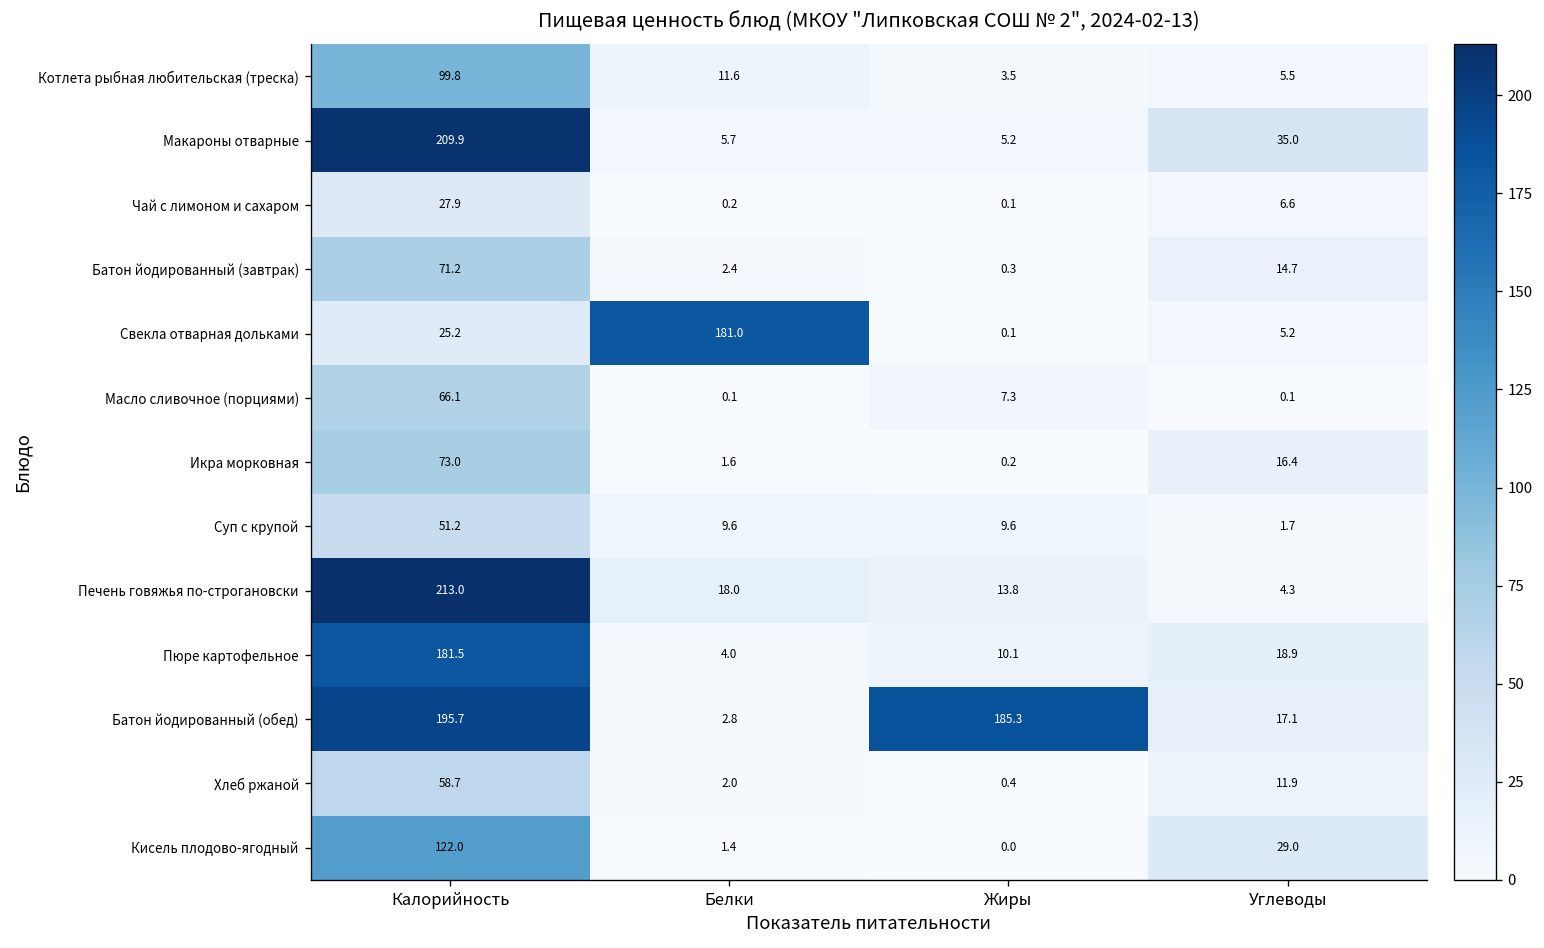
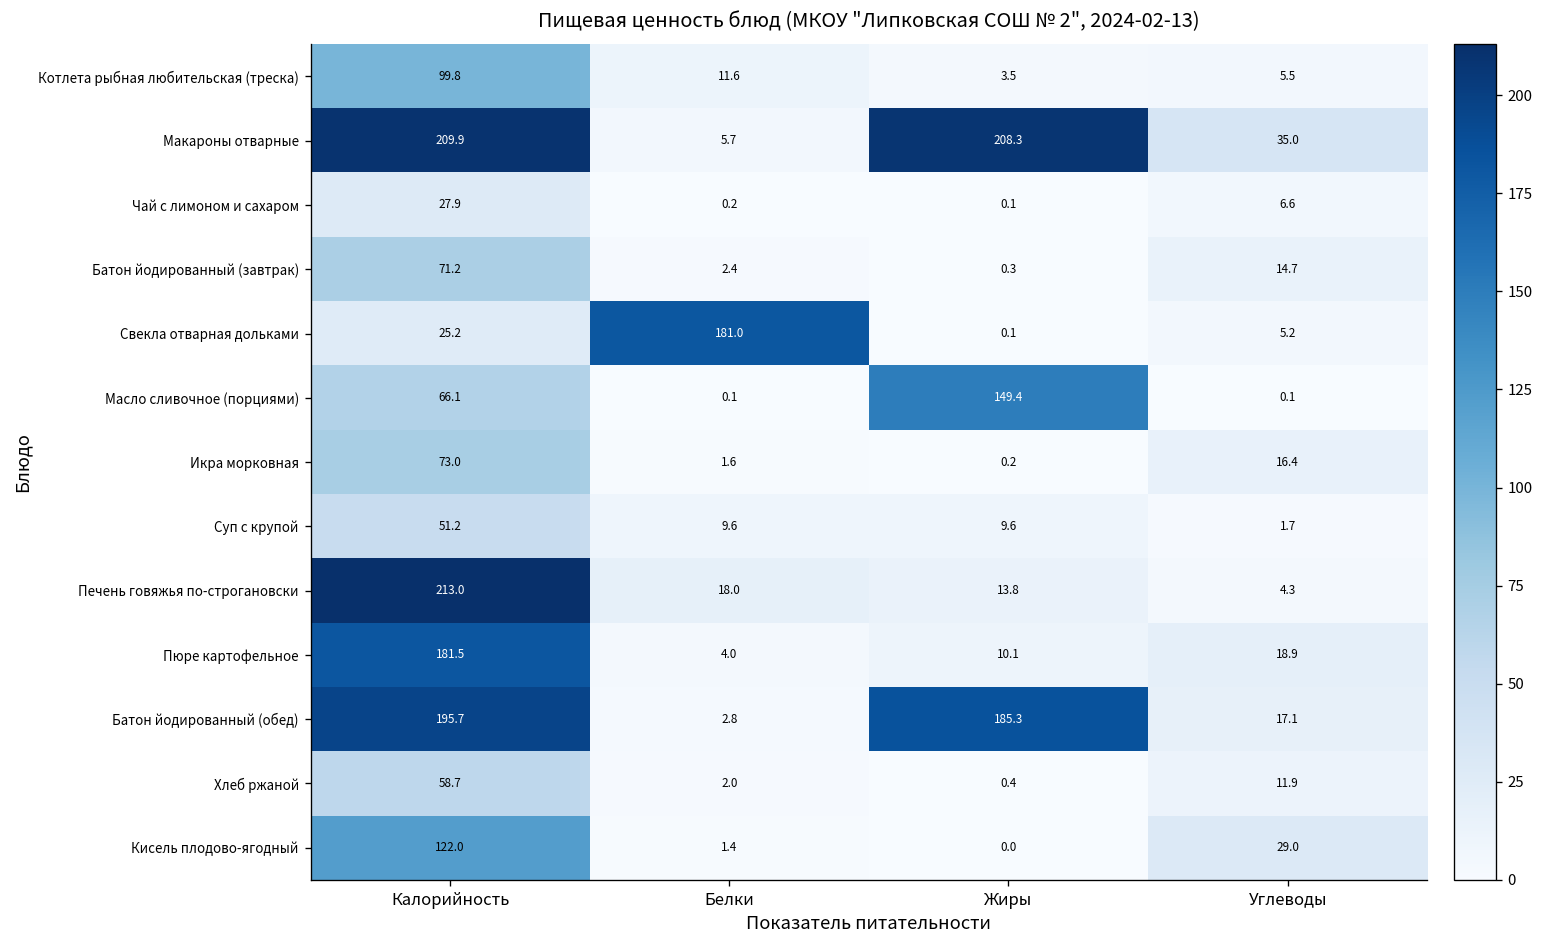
Макароны отварные, Жиры: 5.2 -> 208.3
Масло сливочное (порциями), Жиры: 7.3 -> 149.4
